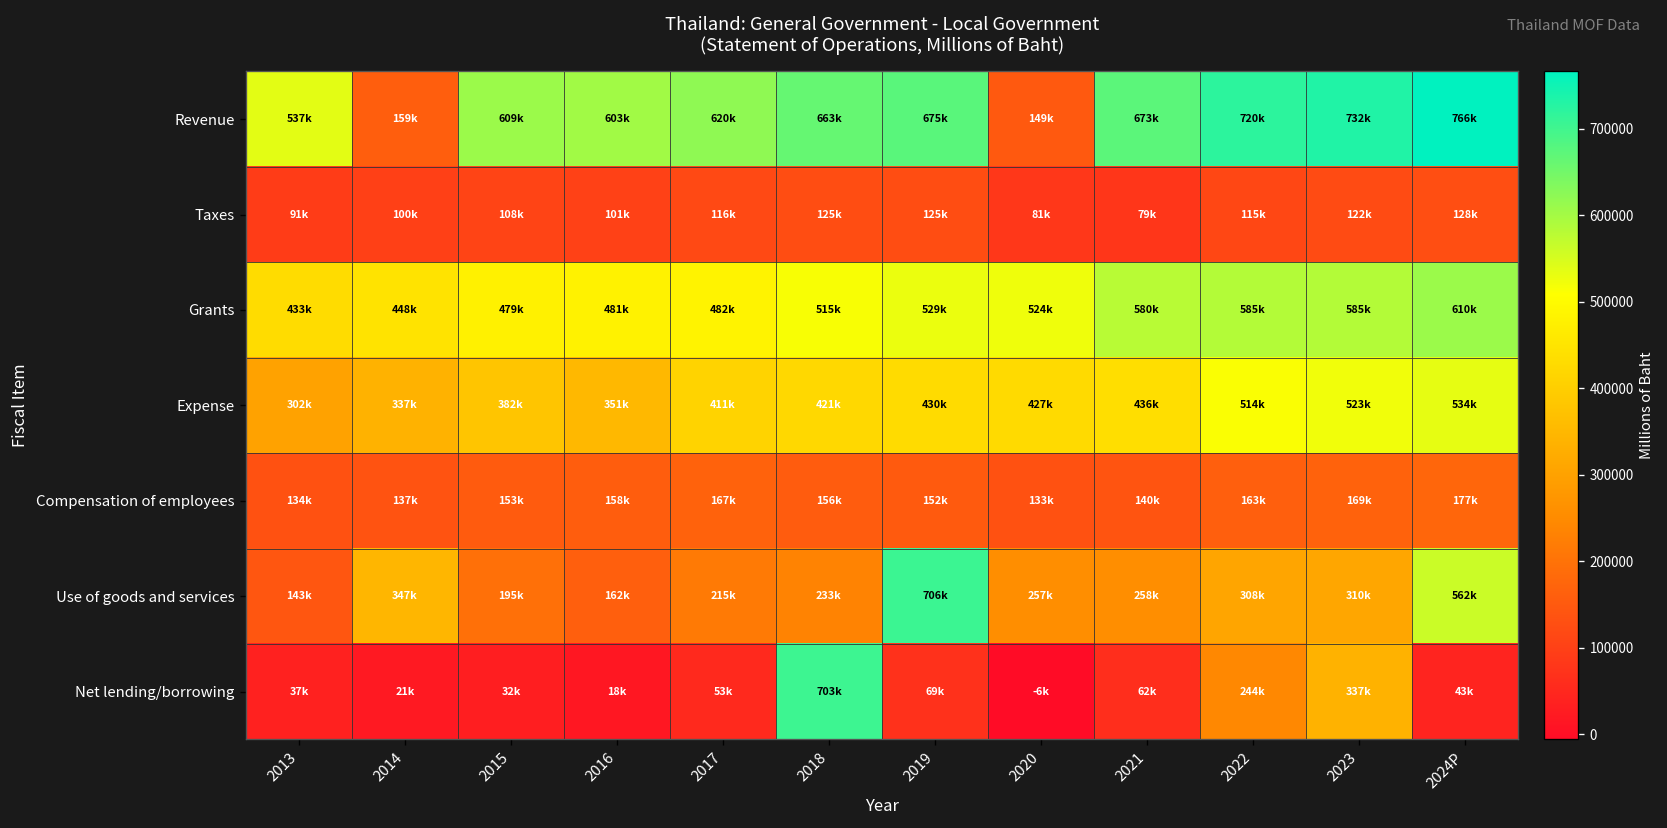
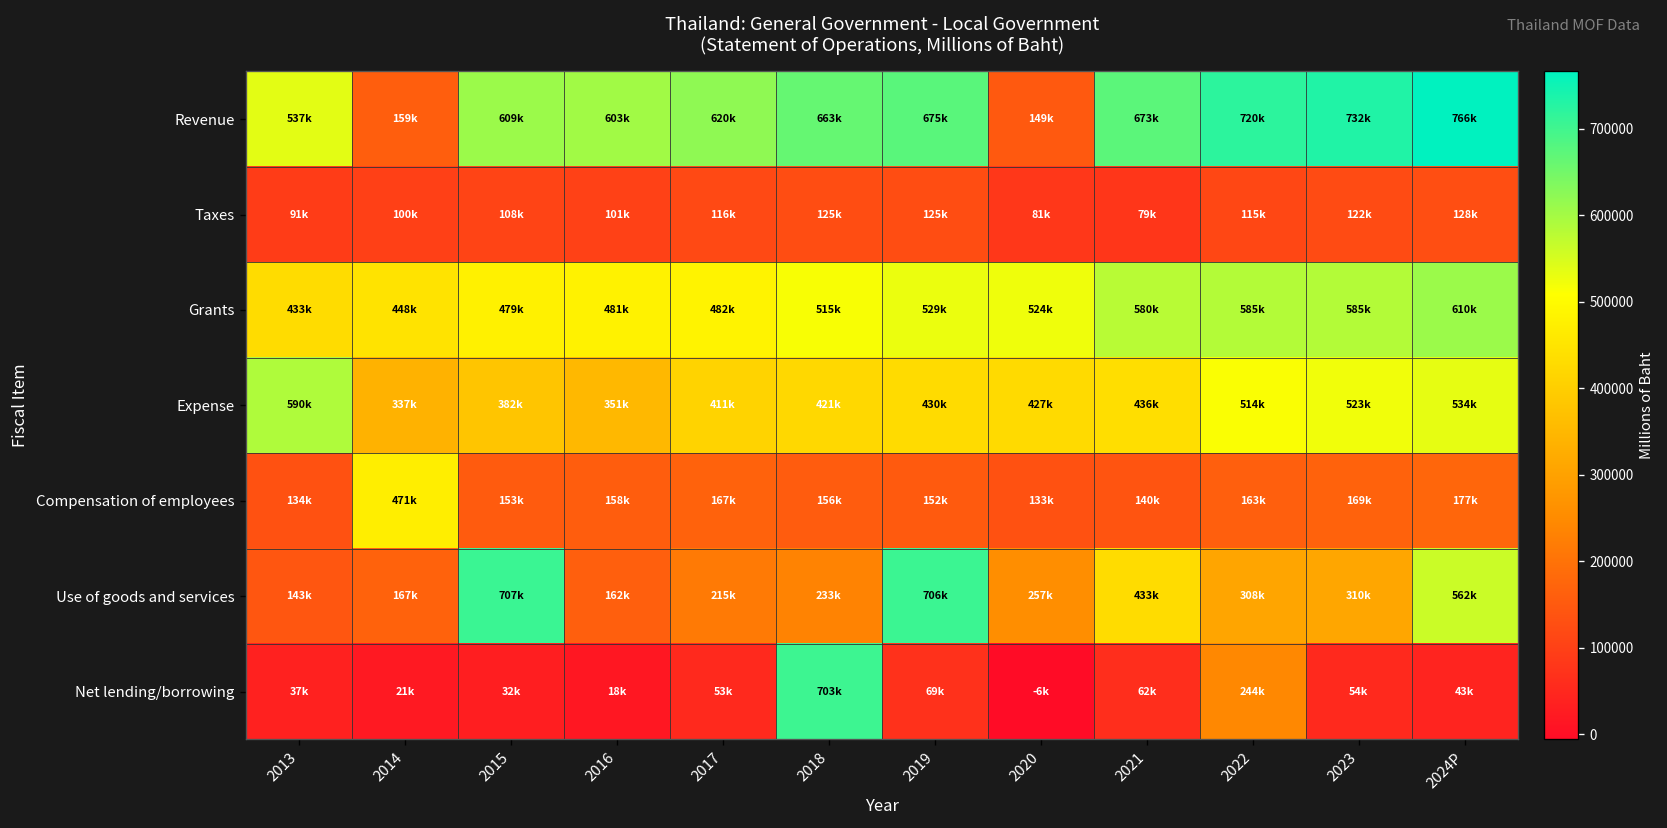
Expense, 2013: 302k -> 590k
Compensation of employees, 2014: 137k -> 471k
Use of goods and services, 2014: 347k -> 167k
Use of goods and services, 2015: 195k -> 707k
Use of goods and services, 2021: 258k -> 433k
Net lending/borrowing, 2023: 337k -> 54k
